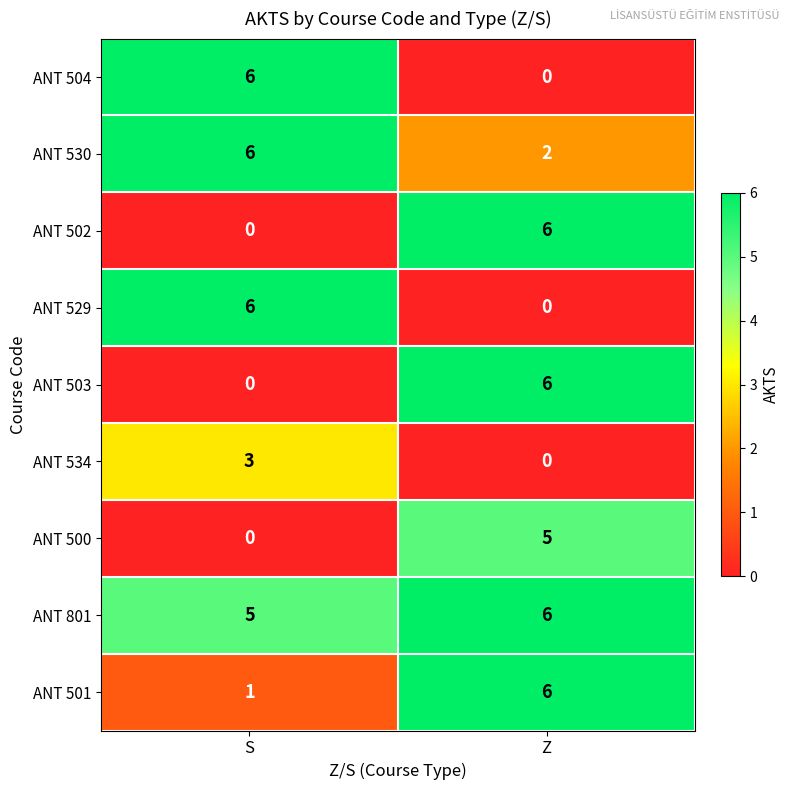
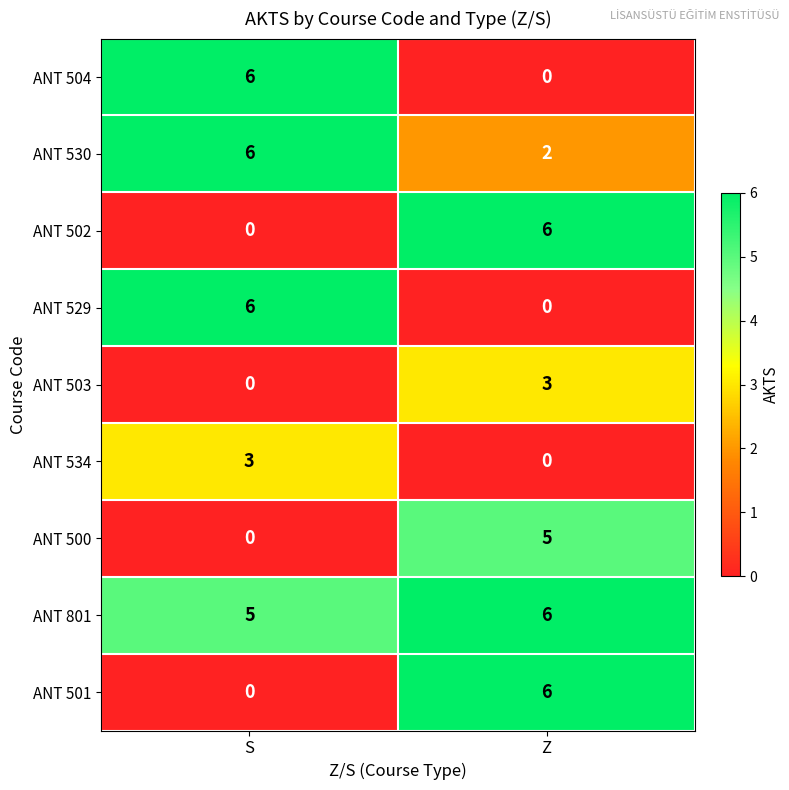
ANT 503, Z: 6 -> 3
ANT 501, S: 1 -> 0
